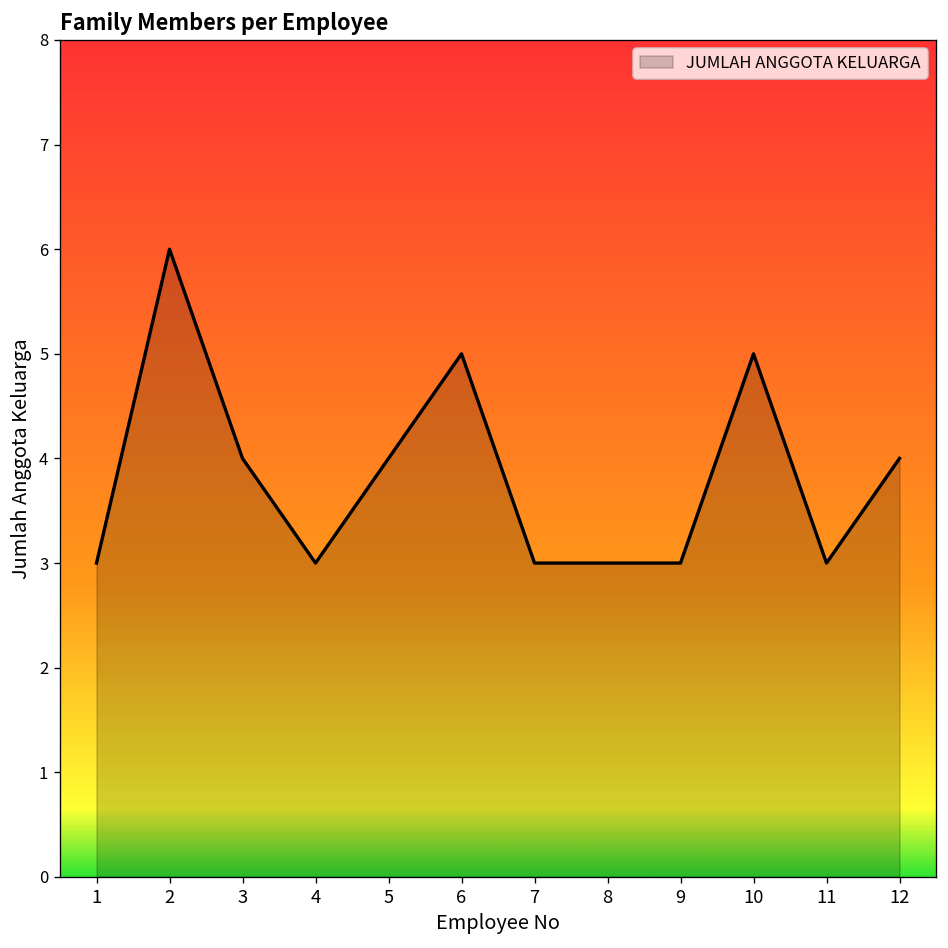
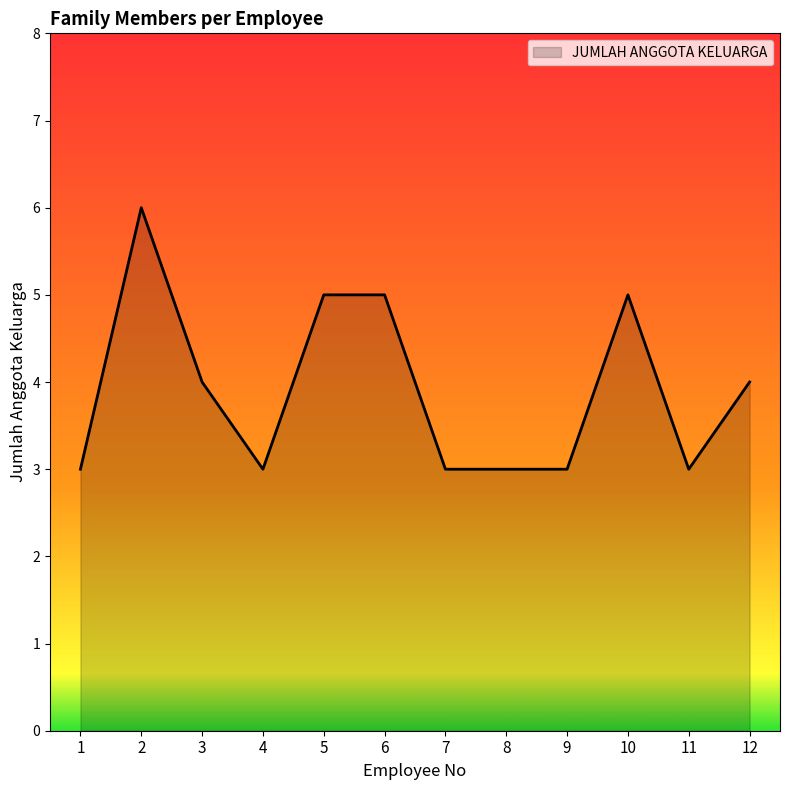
5: 4 -> 5
